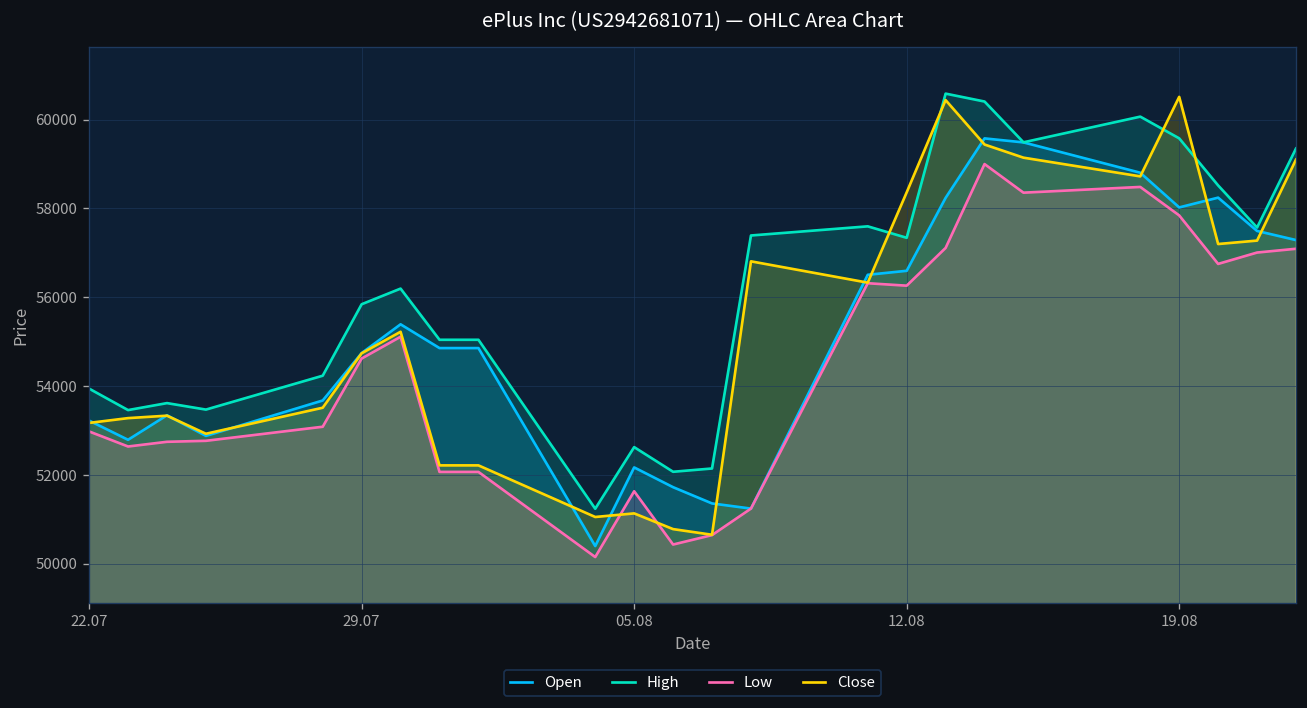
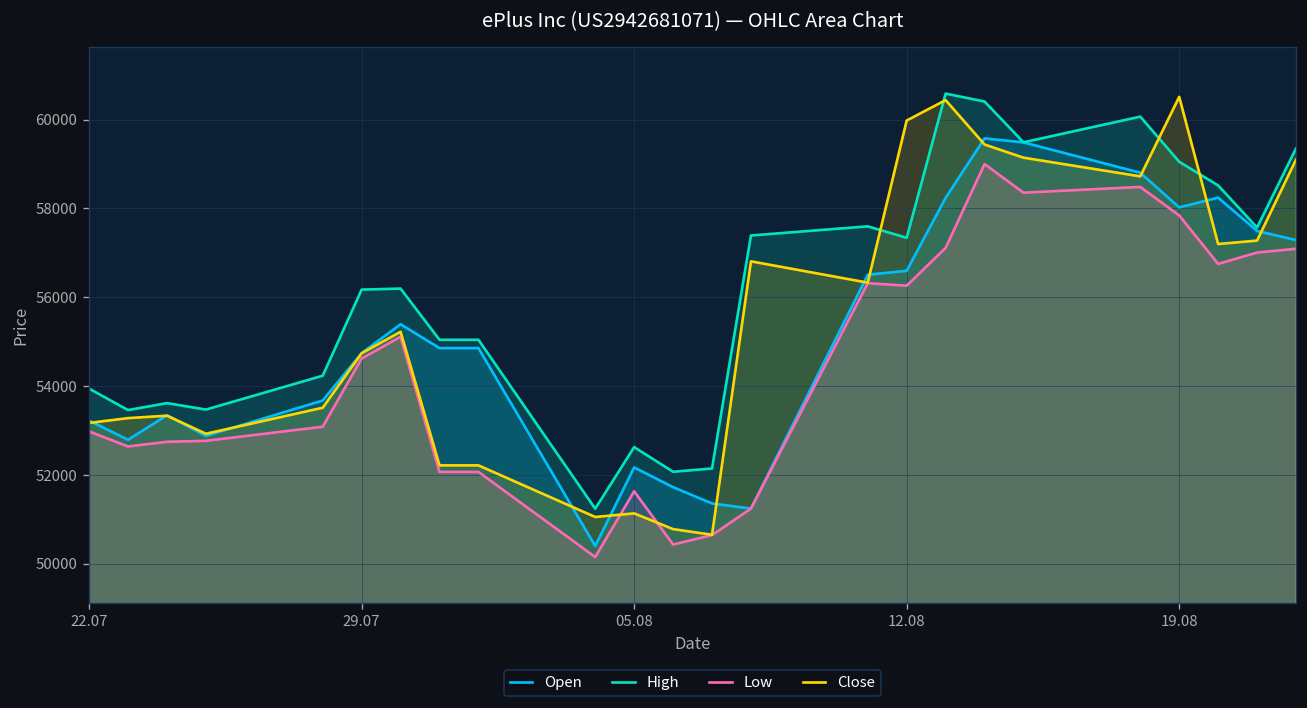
High, 29.07: 55800 -> 56200
Close, 12.08: 58400 -> 60000
High, 19.08: 59600 -> 59000
